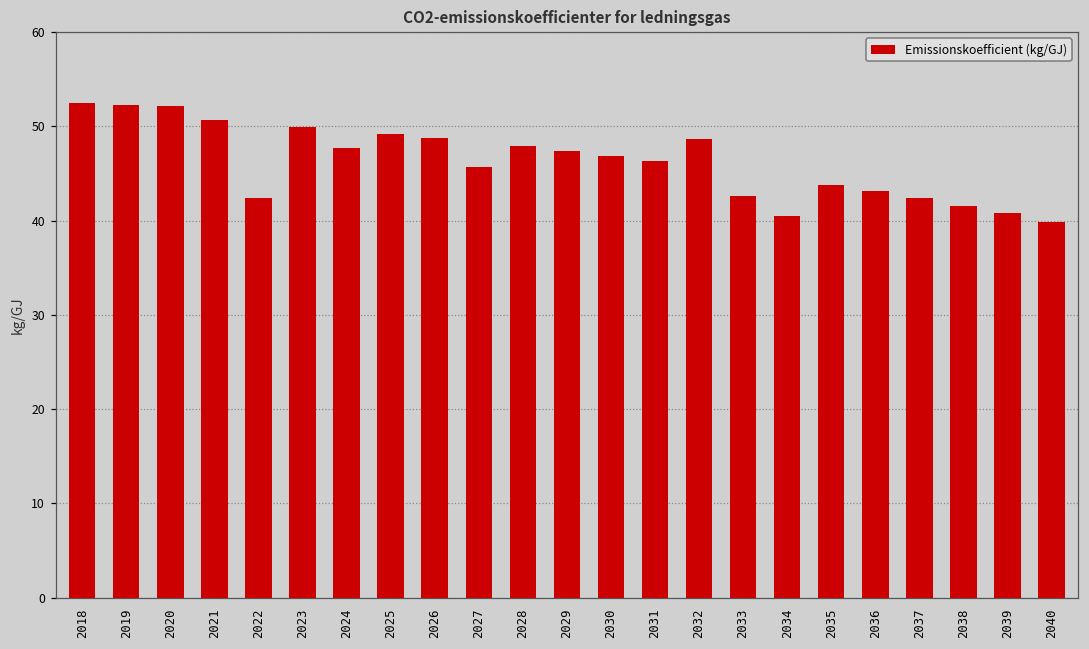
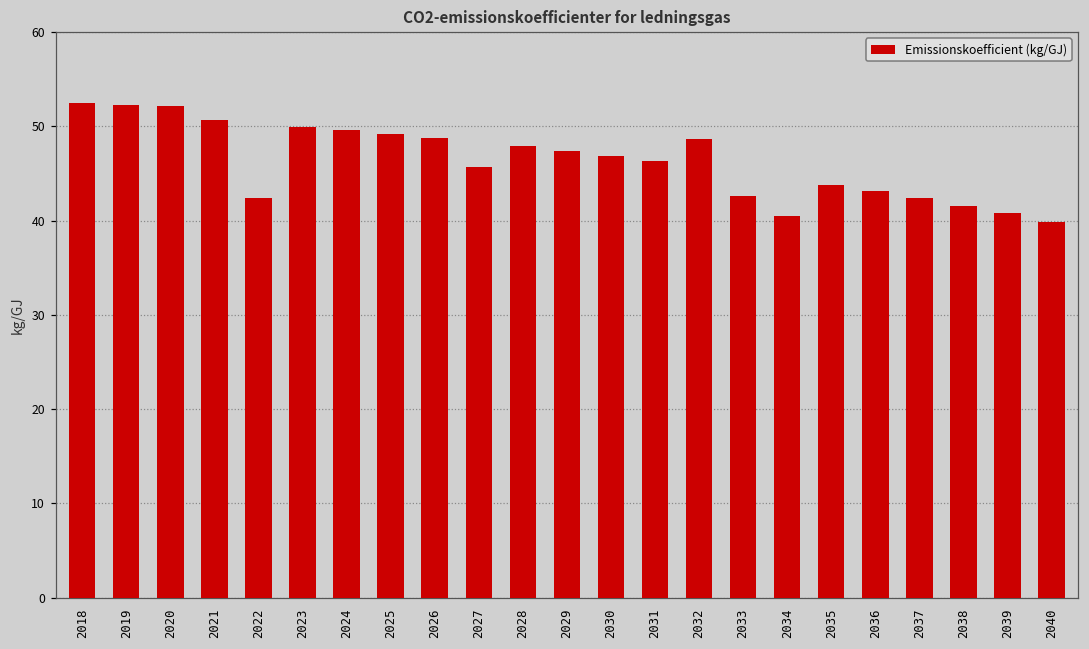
2024: 48 -> 50
